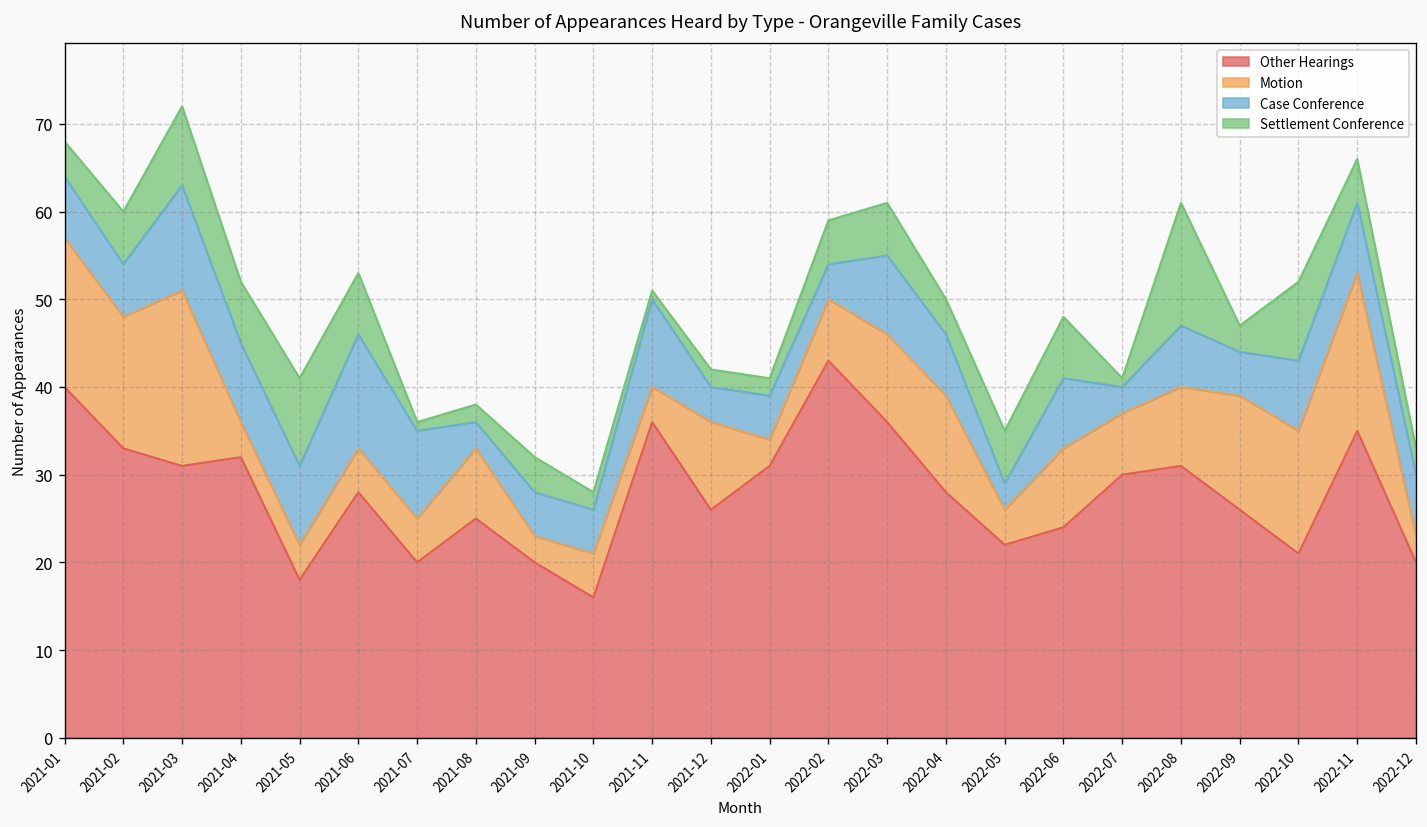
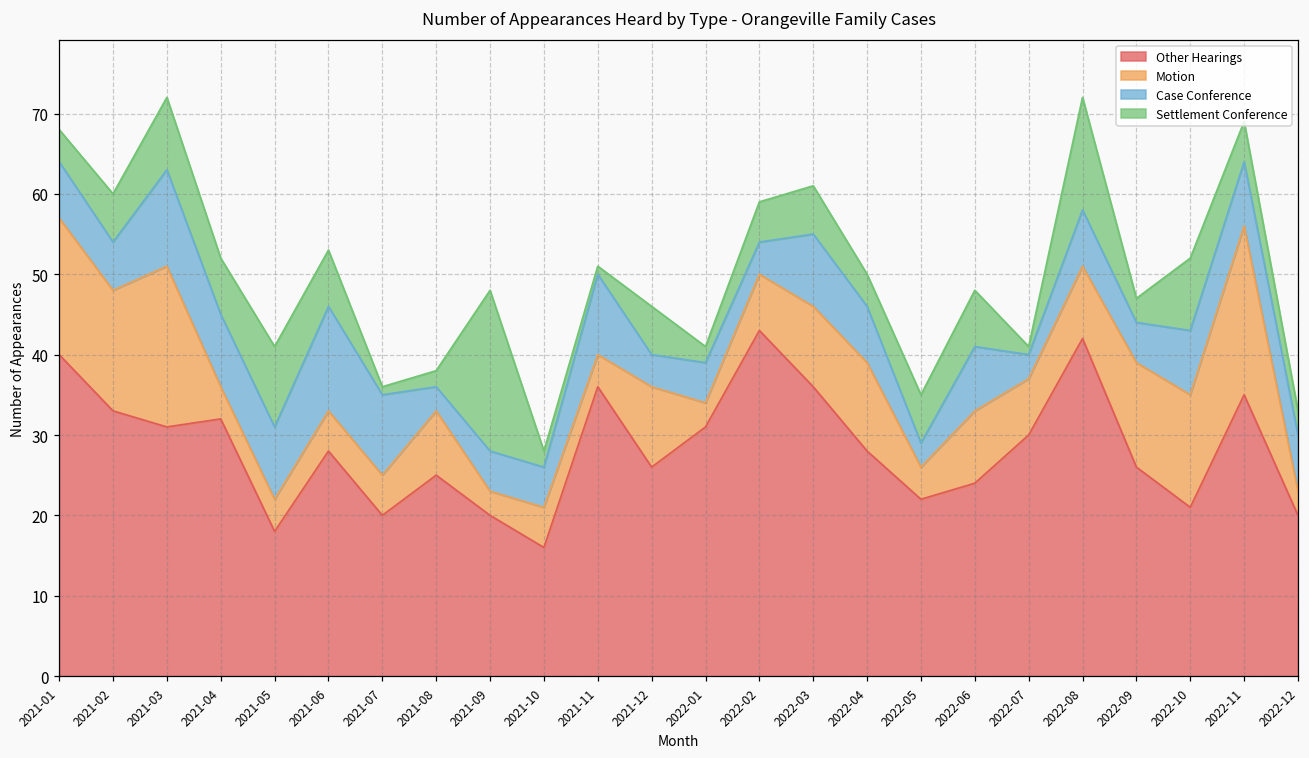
Settlement Conference, 2021-09: 4 -> 20
Settlement Conference, 2021-12: 2 -> 6
Other Hearings, 2022-08: 31 -> 42
Motion, 2022-11: 18 -> 21
